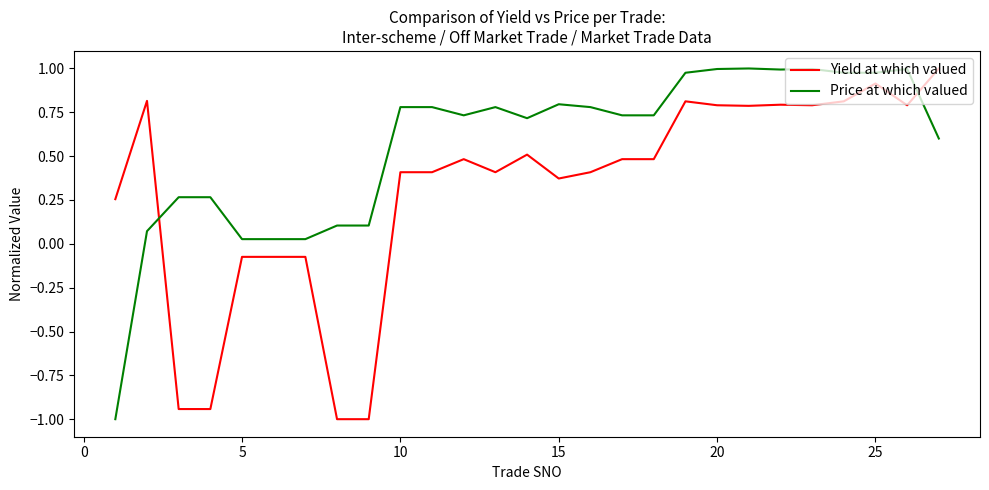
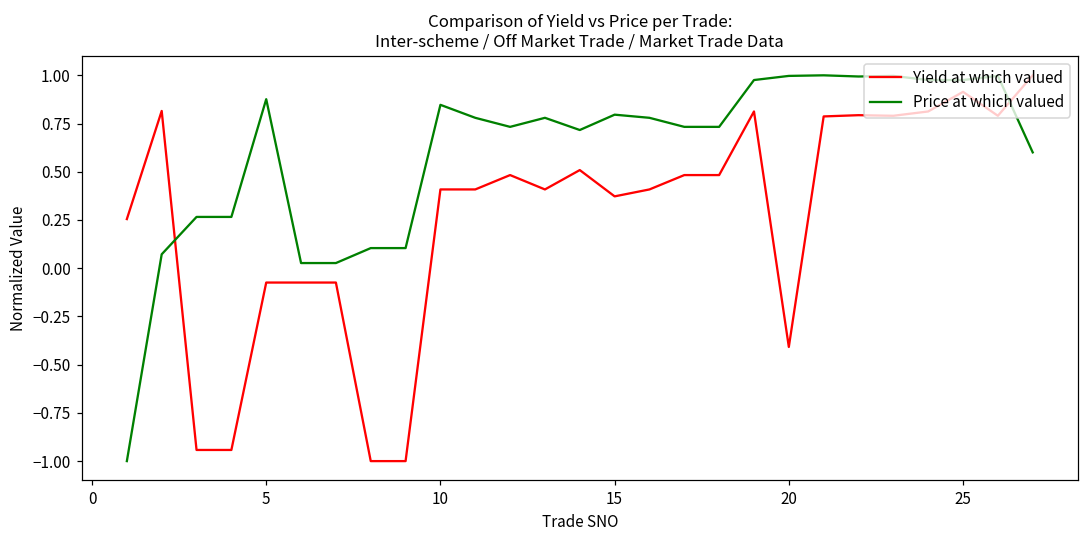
Price at which valued, 5: 0.03 -> 0.88
Price at which valued, 10: 0.78 -> 0.85
Yield at which valued, 20: 0.79 -> -0.41
